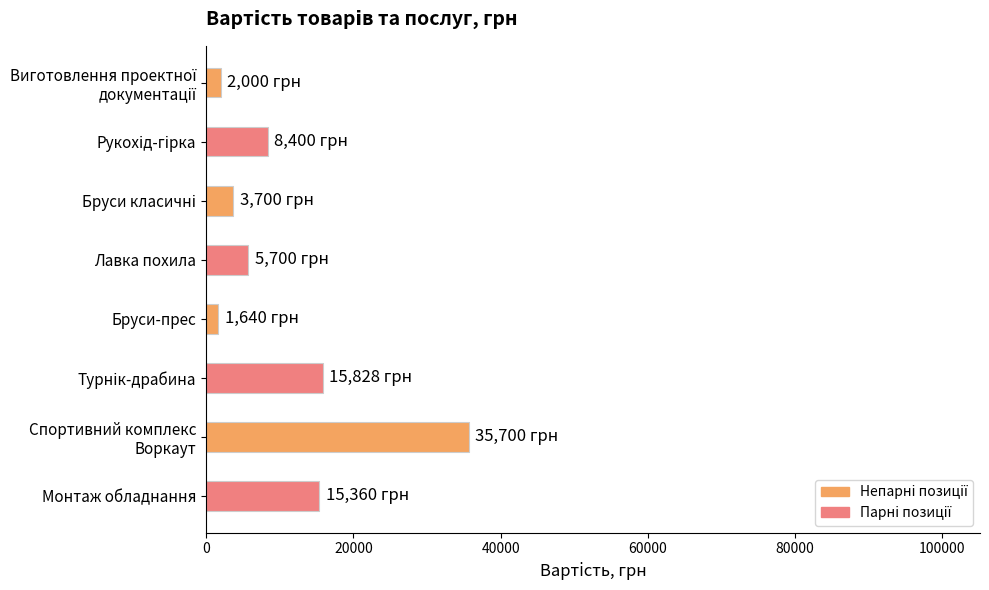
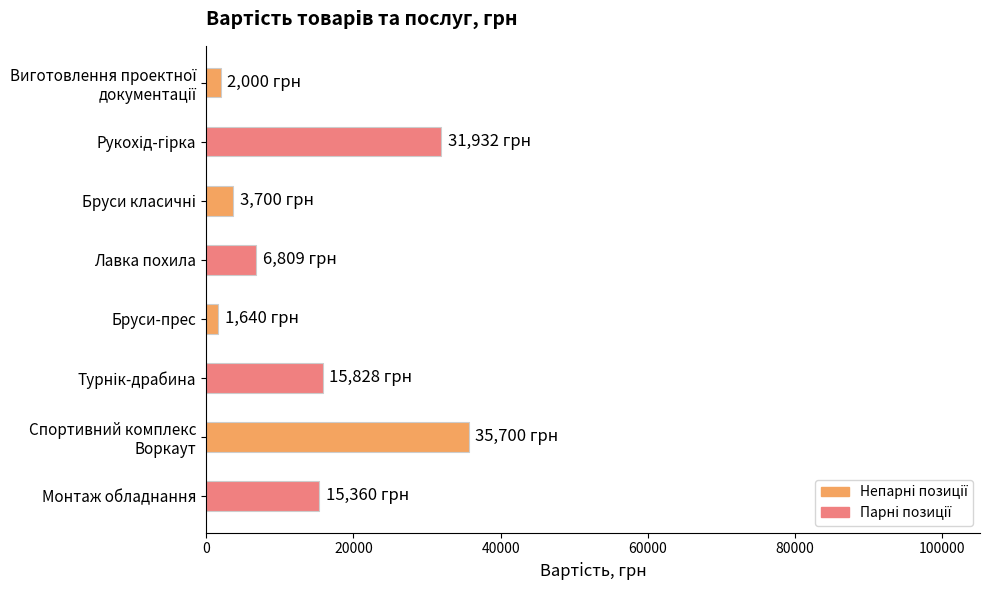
Рукохід-гірка: 8,400 -> 31,932
Лавка похила: 5,700 -> 6,809
